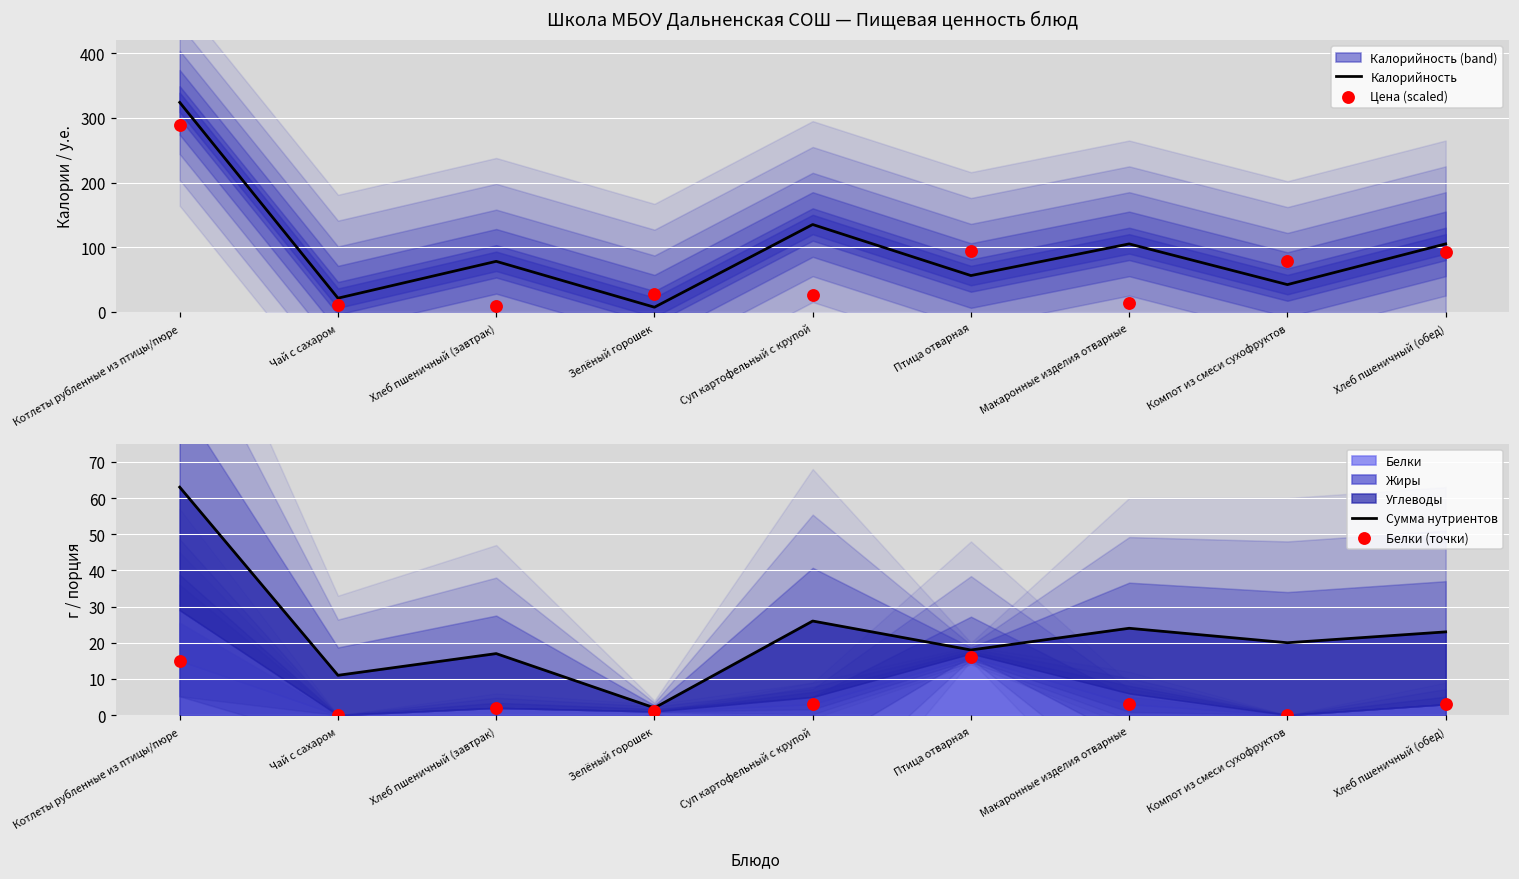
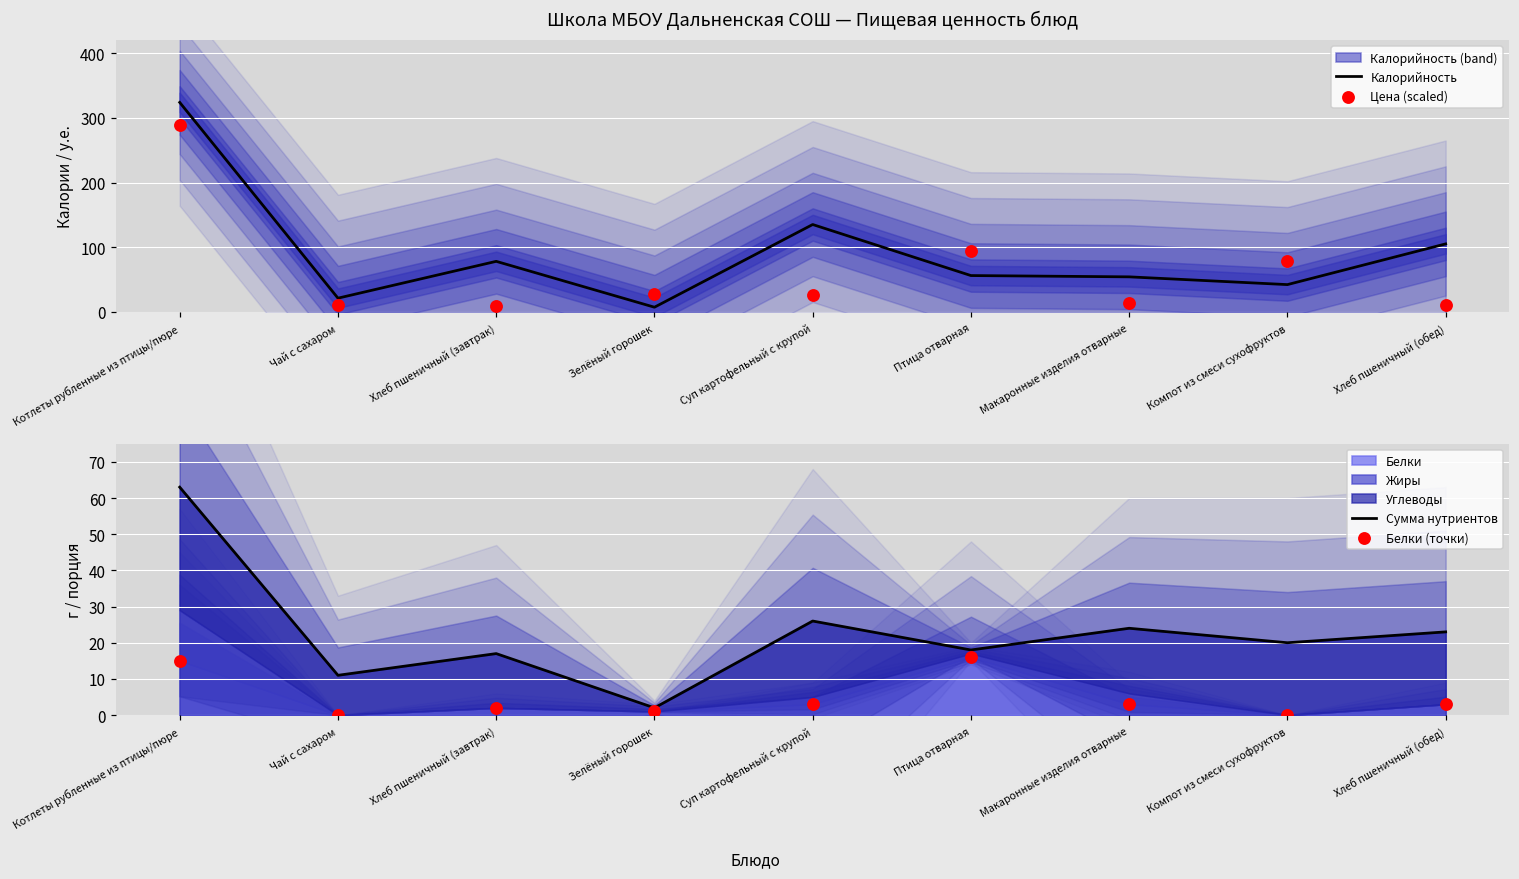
Школа МБОУ Дальненская СОШ — Пищевая ценность блюд, Калорийность, Макаронные изделия отварные: 110 -> 50
Школа МБОУ Дальненская СОШ — Пищевая ценность блюд, Цена (scaled), Хлеб пшеничный (обед): 90 -> 10
